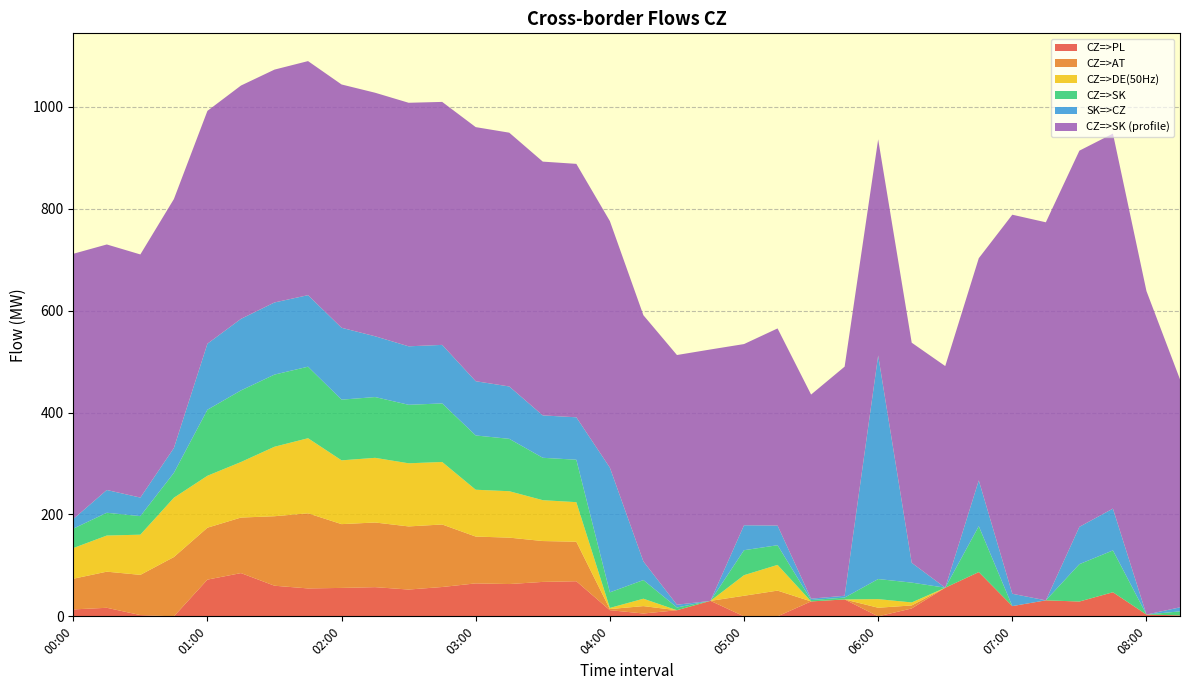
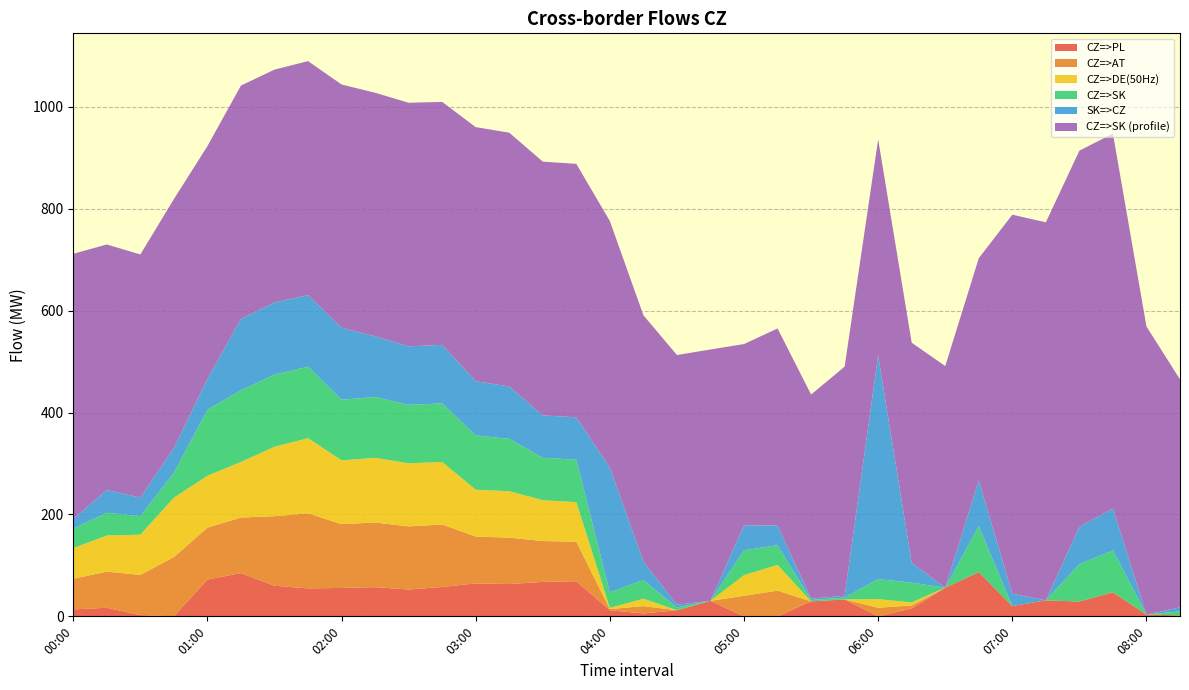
SK=>CZ, 01:00: 130 -> 60
CZ=>SK (profile), 08:00: 630 -> 570
